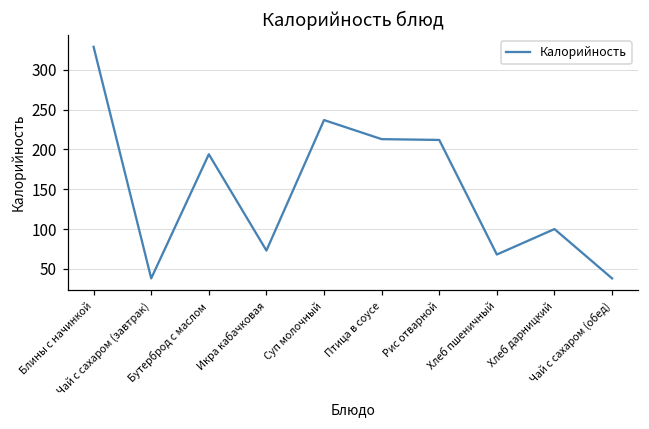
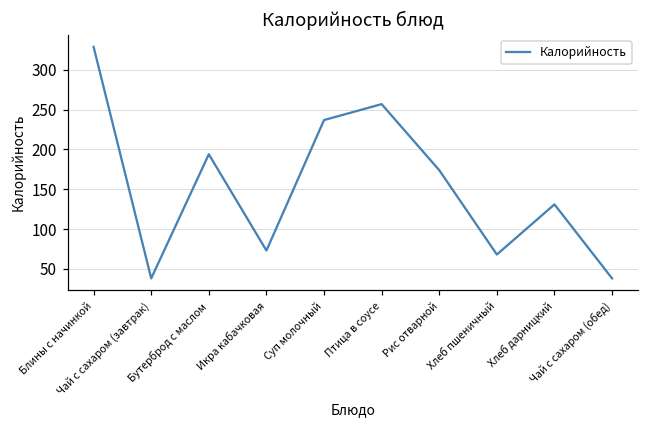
Птица в соусе: 210 -> 260
Рис отварной: 210 -> 170
Хлеб дарницкий: 100 -> 130
